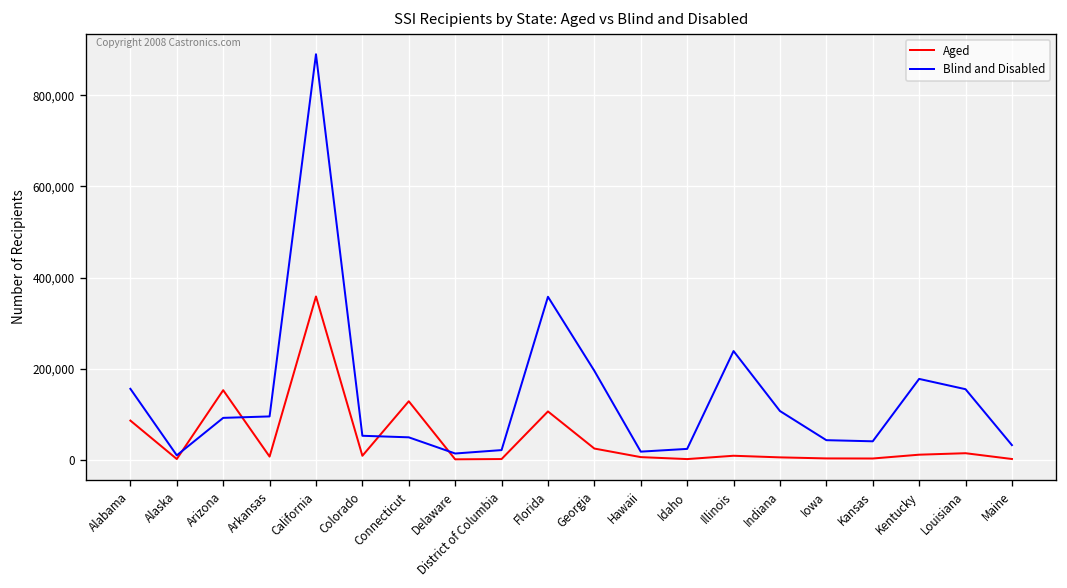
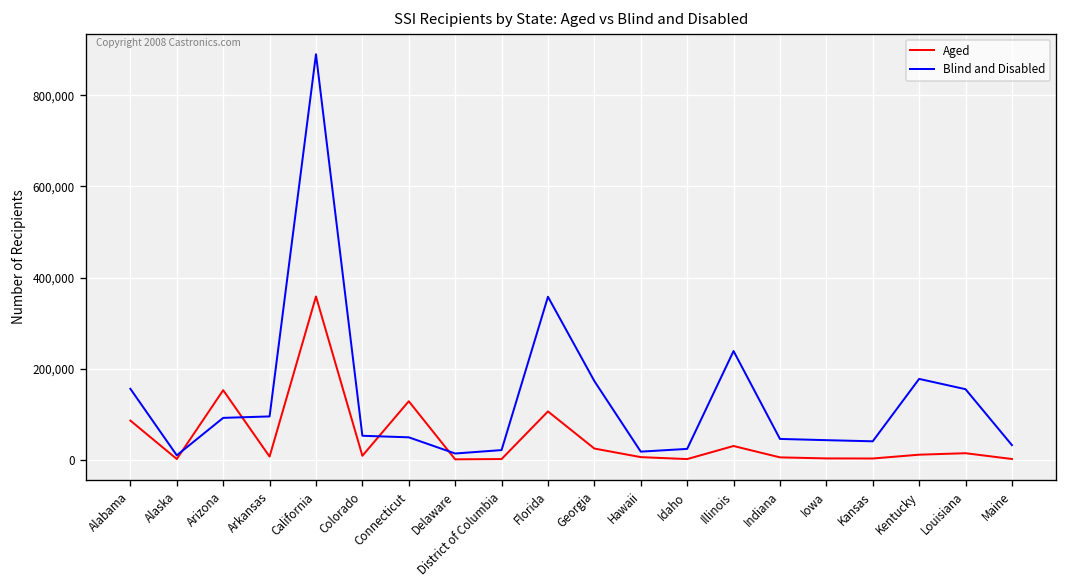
Blind and Disabled, Georgia: 200,000 -> 170,000
Aged, Illinois: 10,000 -> 30,000
Blind and Disabled, Indiana: 110,000 -> 50,000
